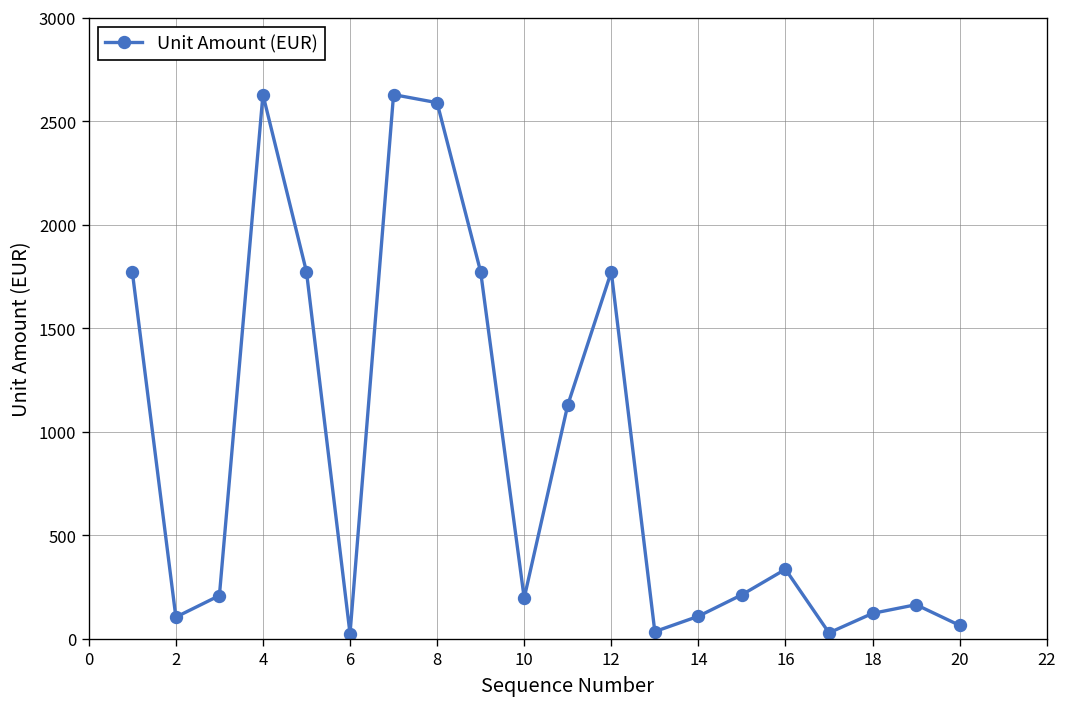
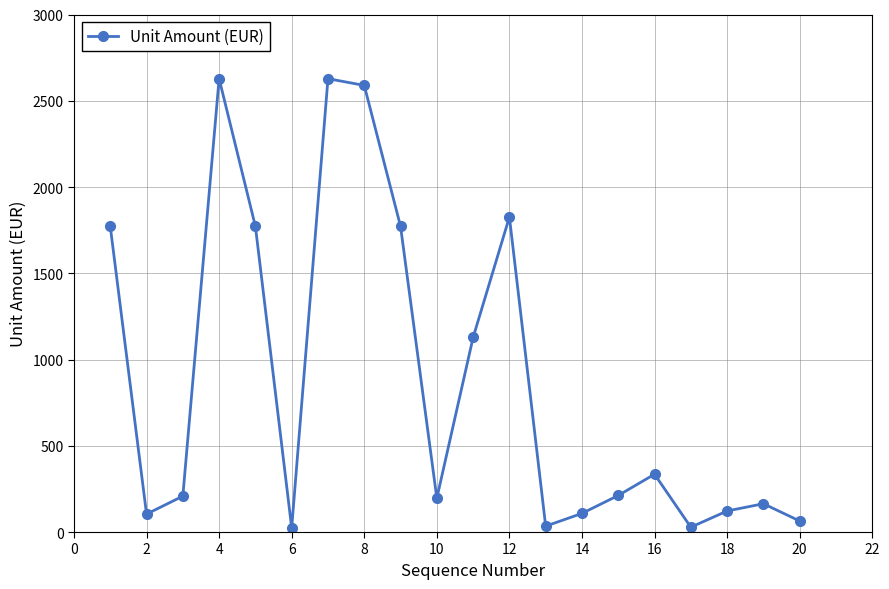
12: 1770 -> 1830
